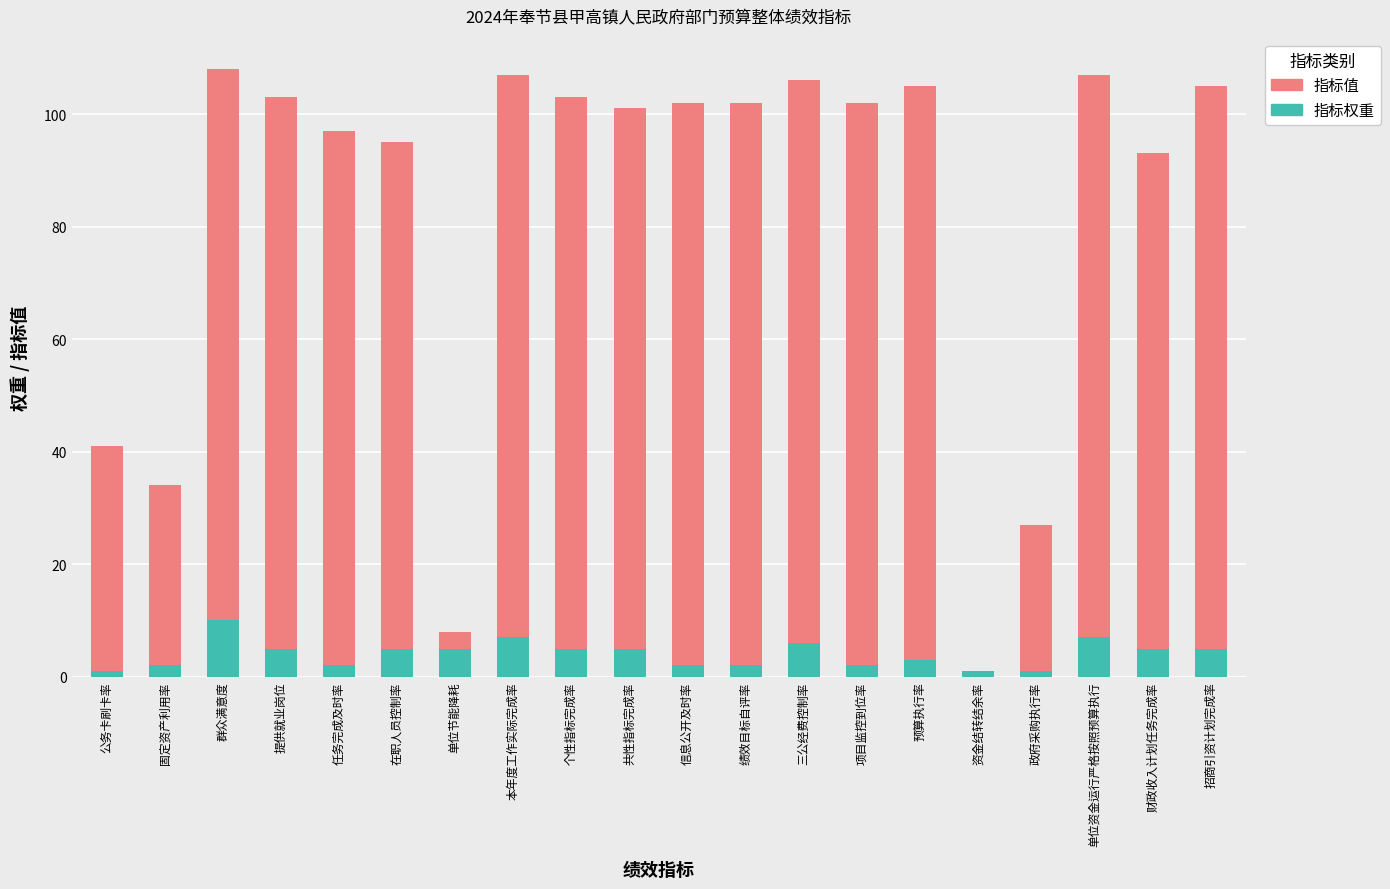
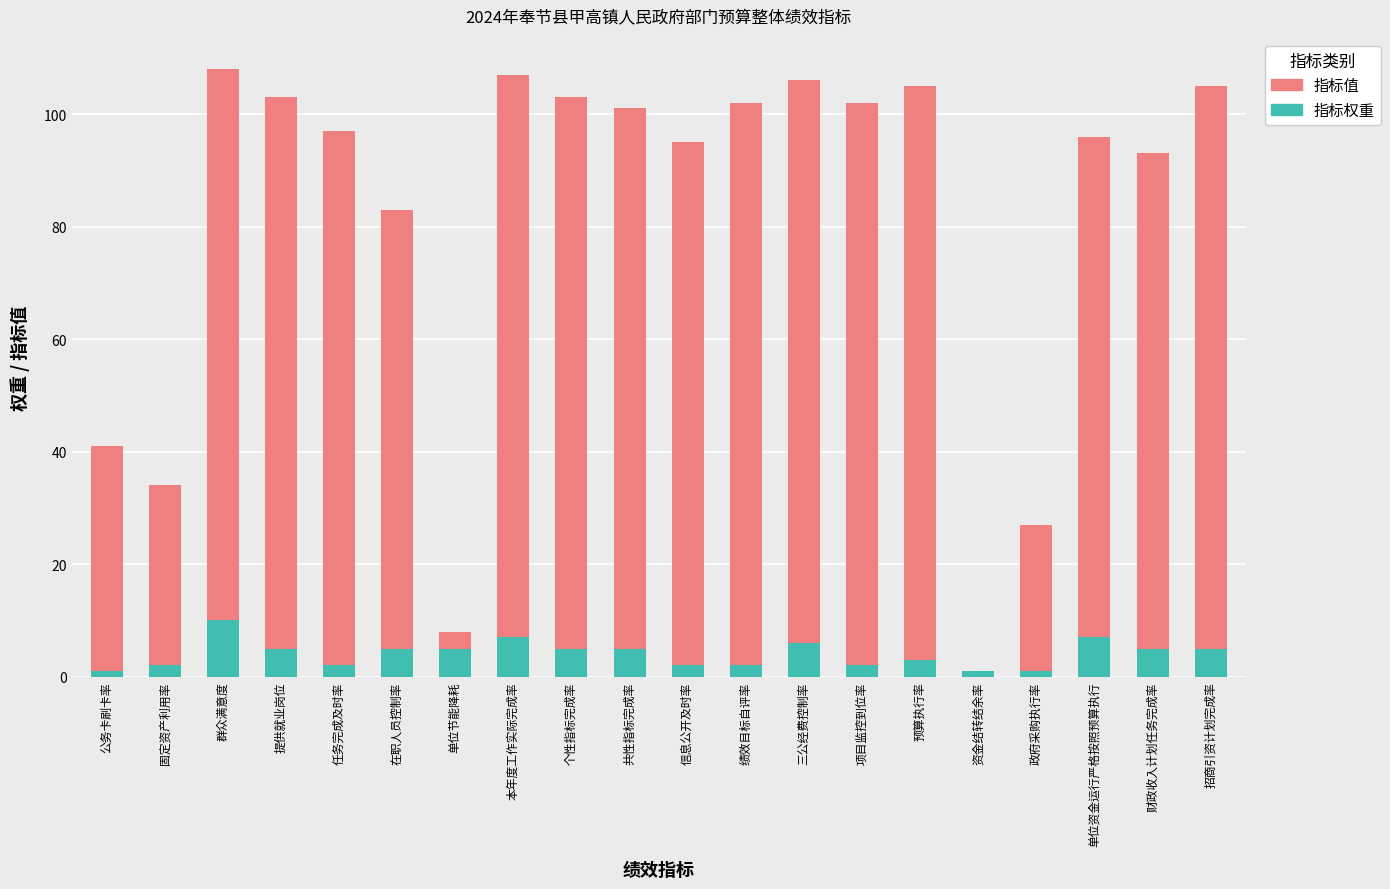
指标值, 在职人员控制率: 90 -> 78
指标值, 信息公开及时率: 100 -> 93
指标值, 单位资金运行严格按照预算执行: 100 -> 89
